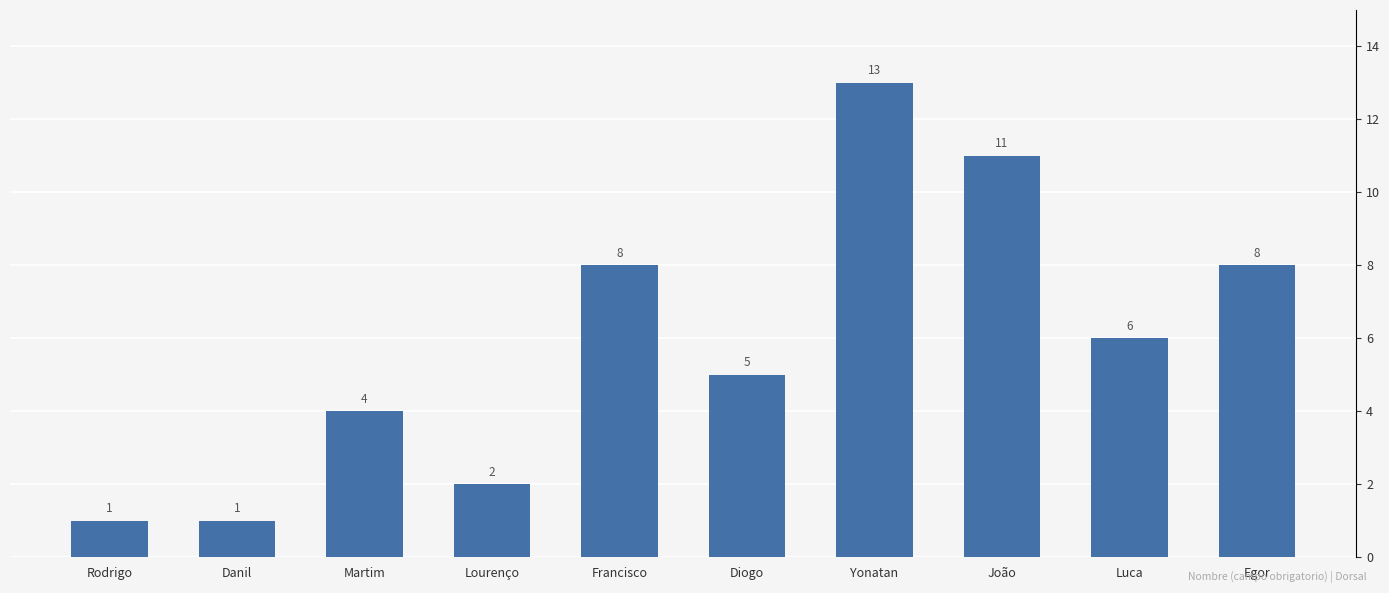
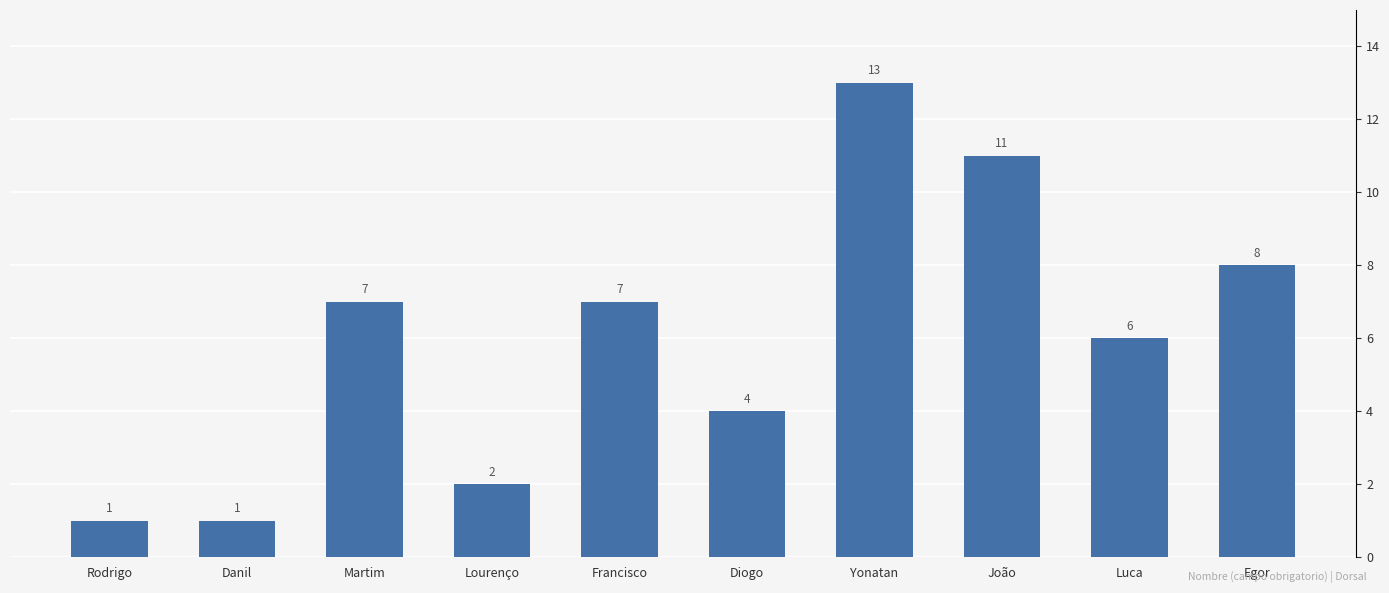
Martim: 4 -> 7
Francisco: 8 -> 7
Diogo: 5 -> 4
